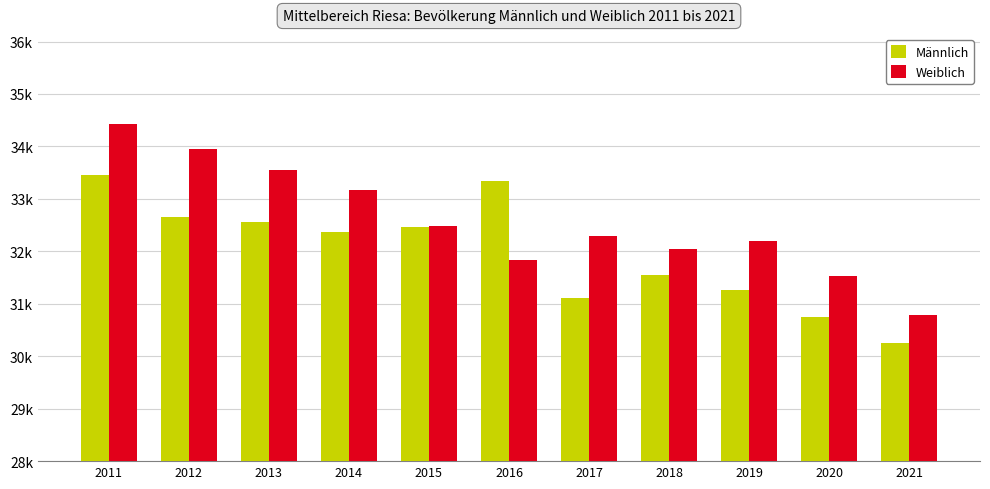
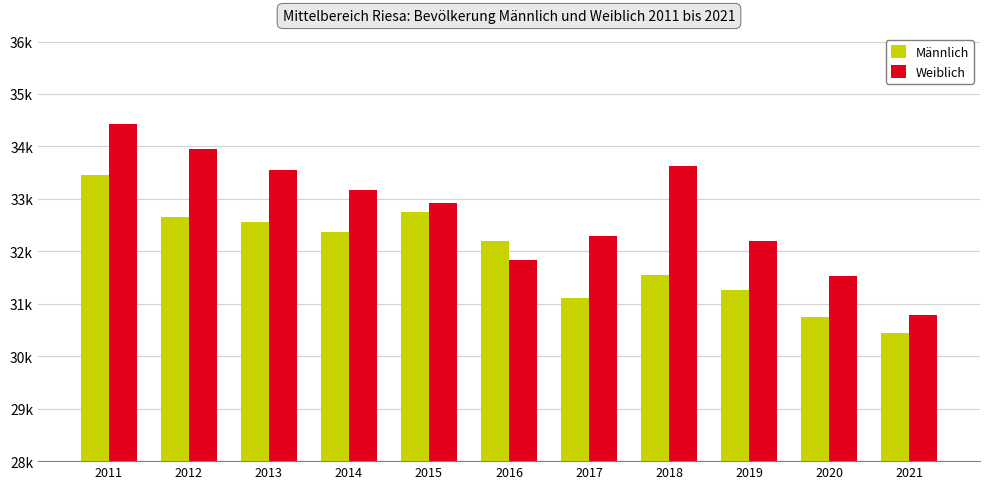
Männlich, 2015: 32500 -> 32800
Weiblich, 2015: 32500 -> 32900
Männlich, 2016: 33300 -> 32200
Weiblich, 2018: 32100 -> 33600
Männlich, 2021: 30200 -> 30400
